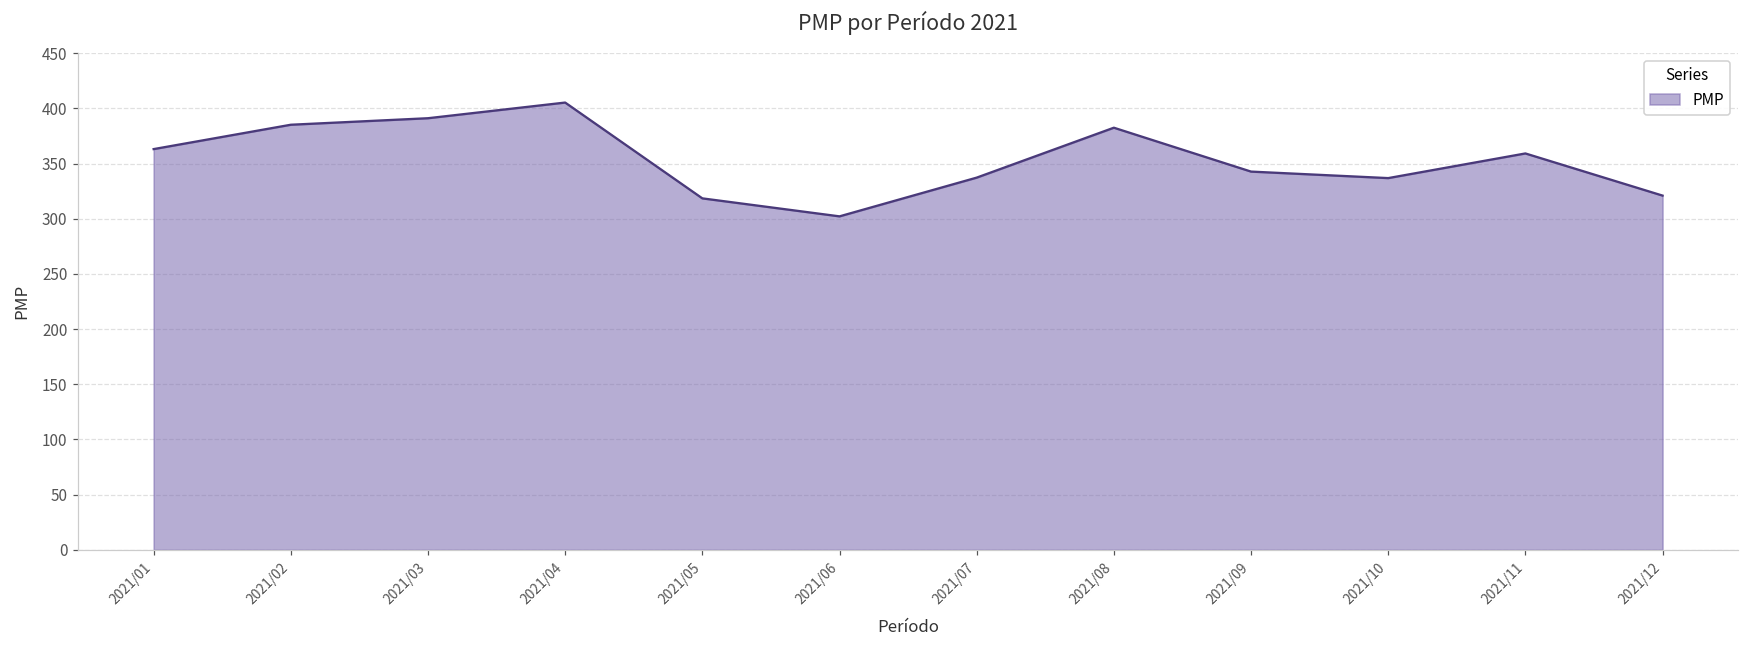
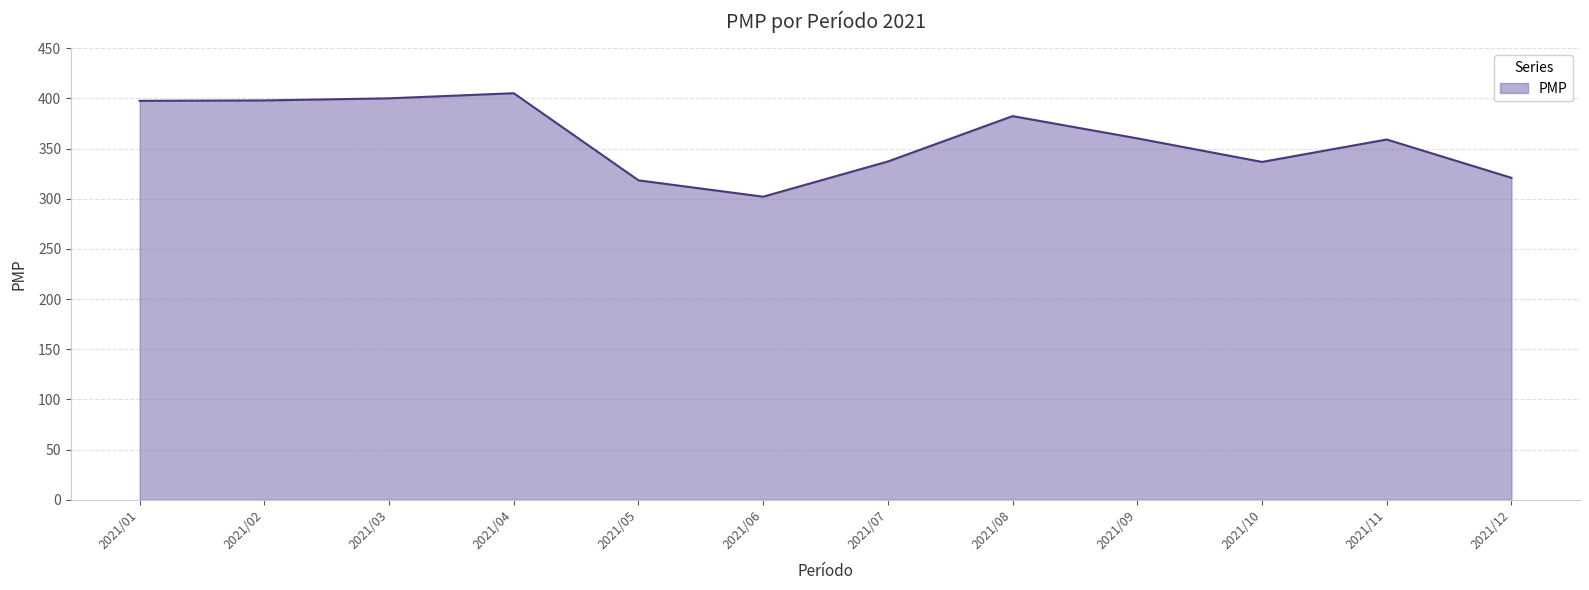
2021/01: 363 -> 398
2021/02: 385 -> 398
2021/03: 391 -> 400
2021/09: 343 -> 360
